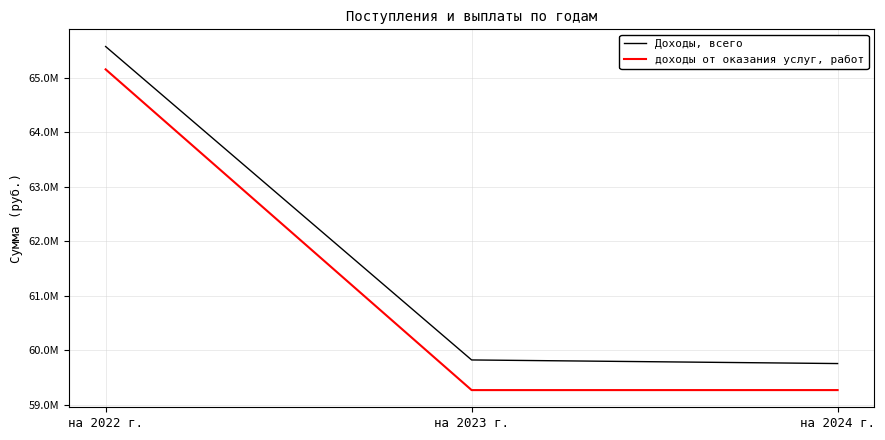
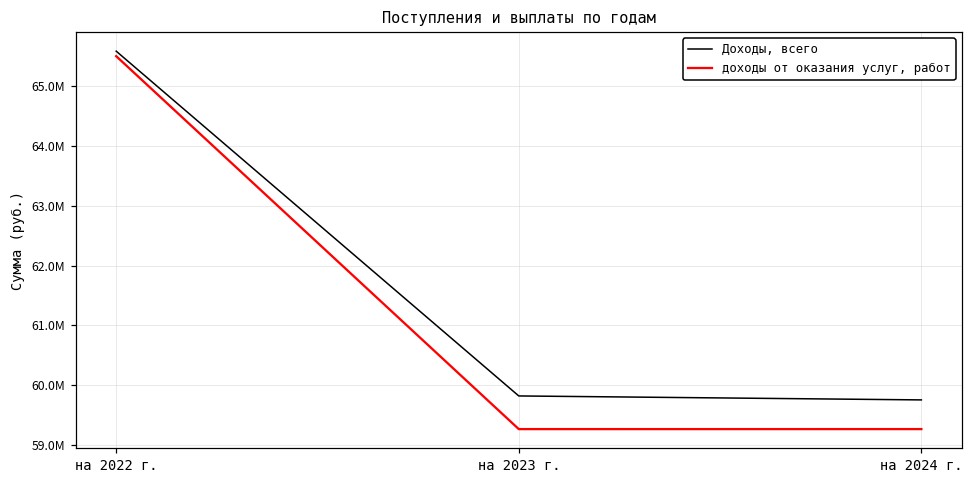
доходы от оказания услуг, работ, на 2022 г.: 65200000 -> 65500000
